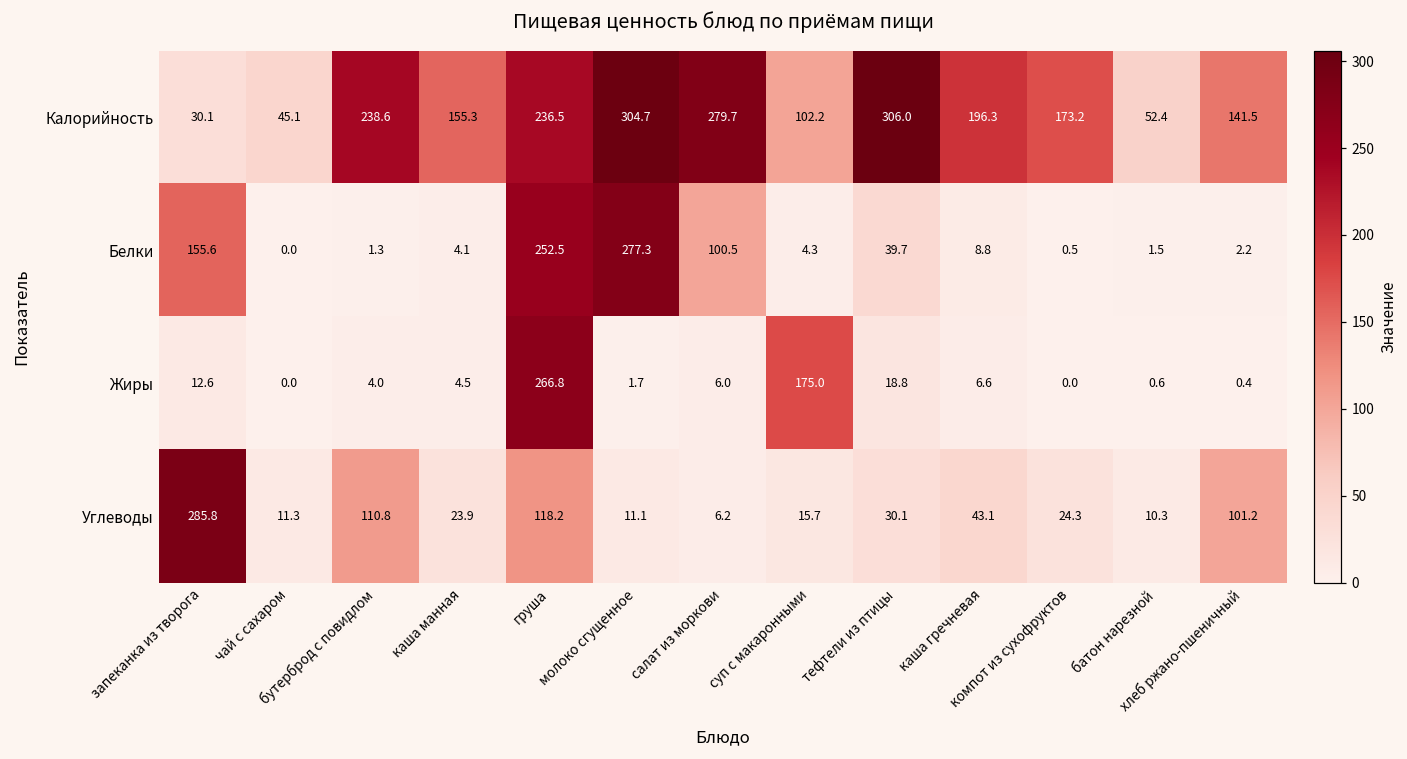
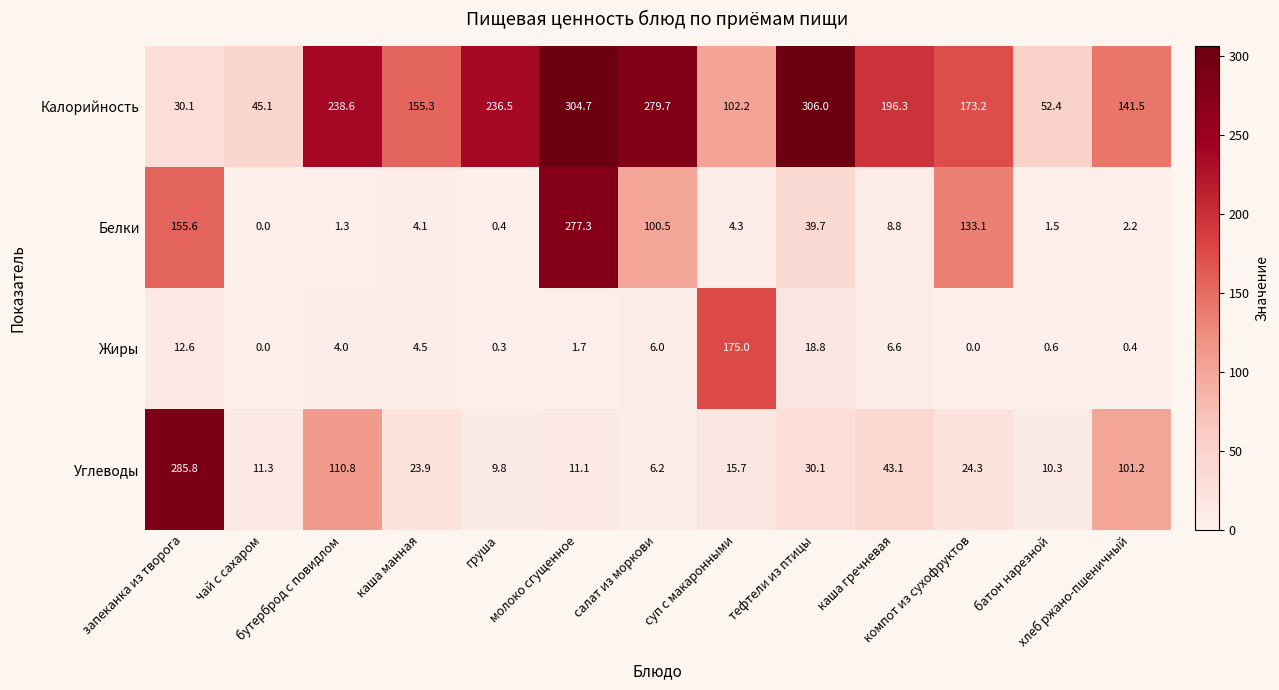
Белки, груша: 252.5 -> 0.4
Белки, компот из сухофруктов: 0.5 -> 133.1
Жиры, груша: 266.8 -> 0.3
Углеводы, груша: 118.2 -> 9.8
